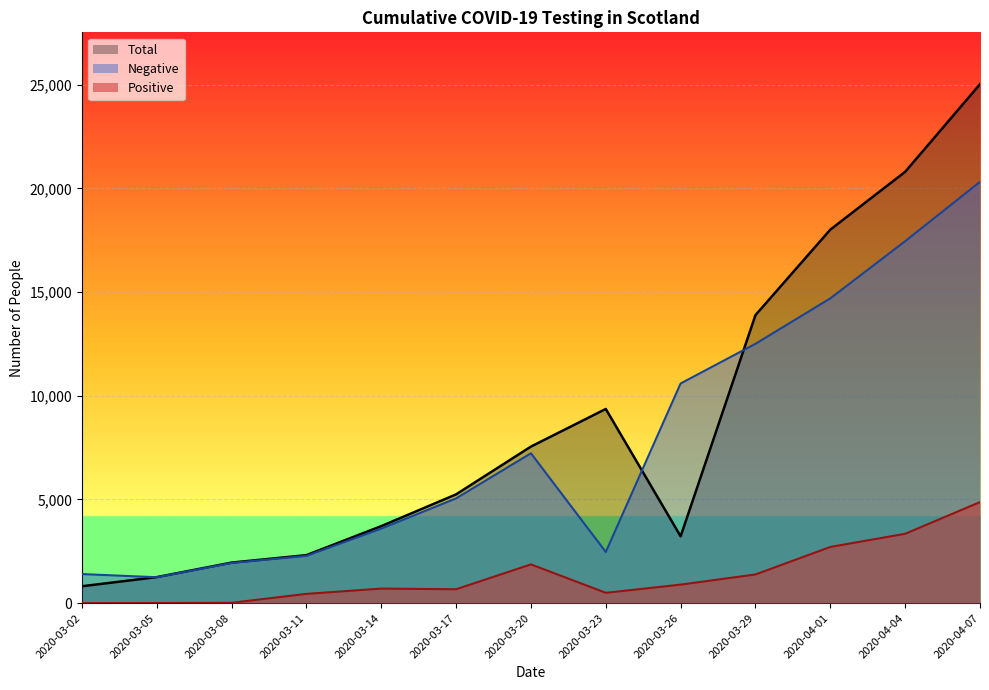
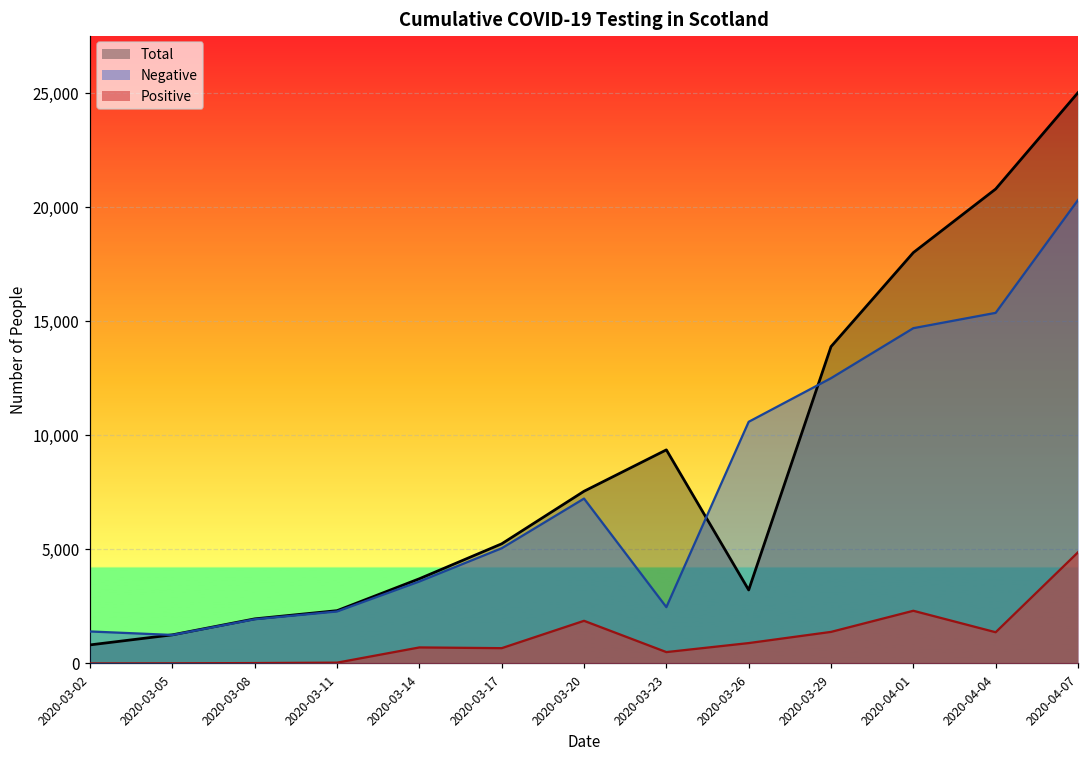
Positive, 2020-03-11: 400 -> 0
Positive, 2020-04-01: 2,700 -> 2,300
Negative, 2020-04-04: 17,500 -> 15,400
Positive, 2020-04-04: 3,300 -> 1,400
